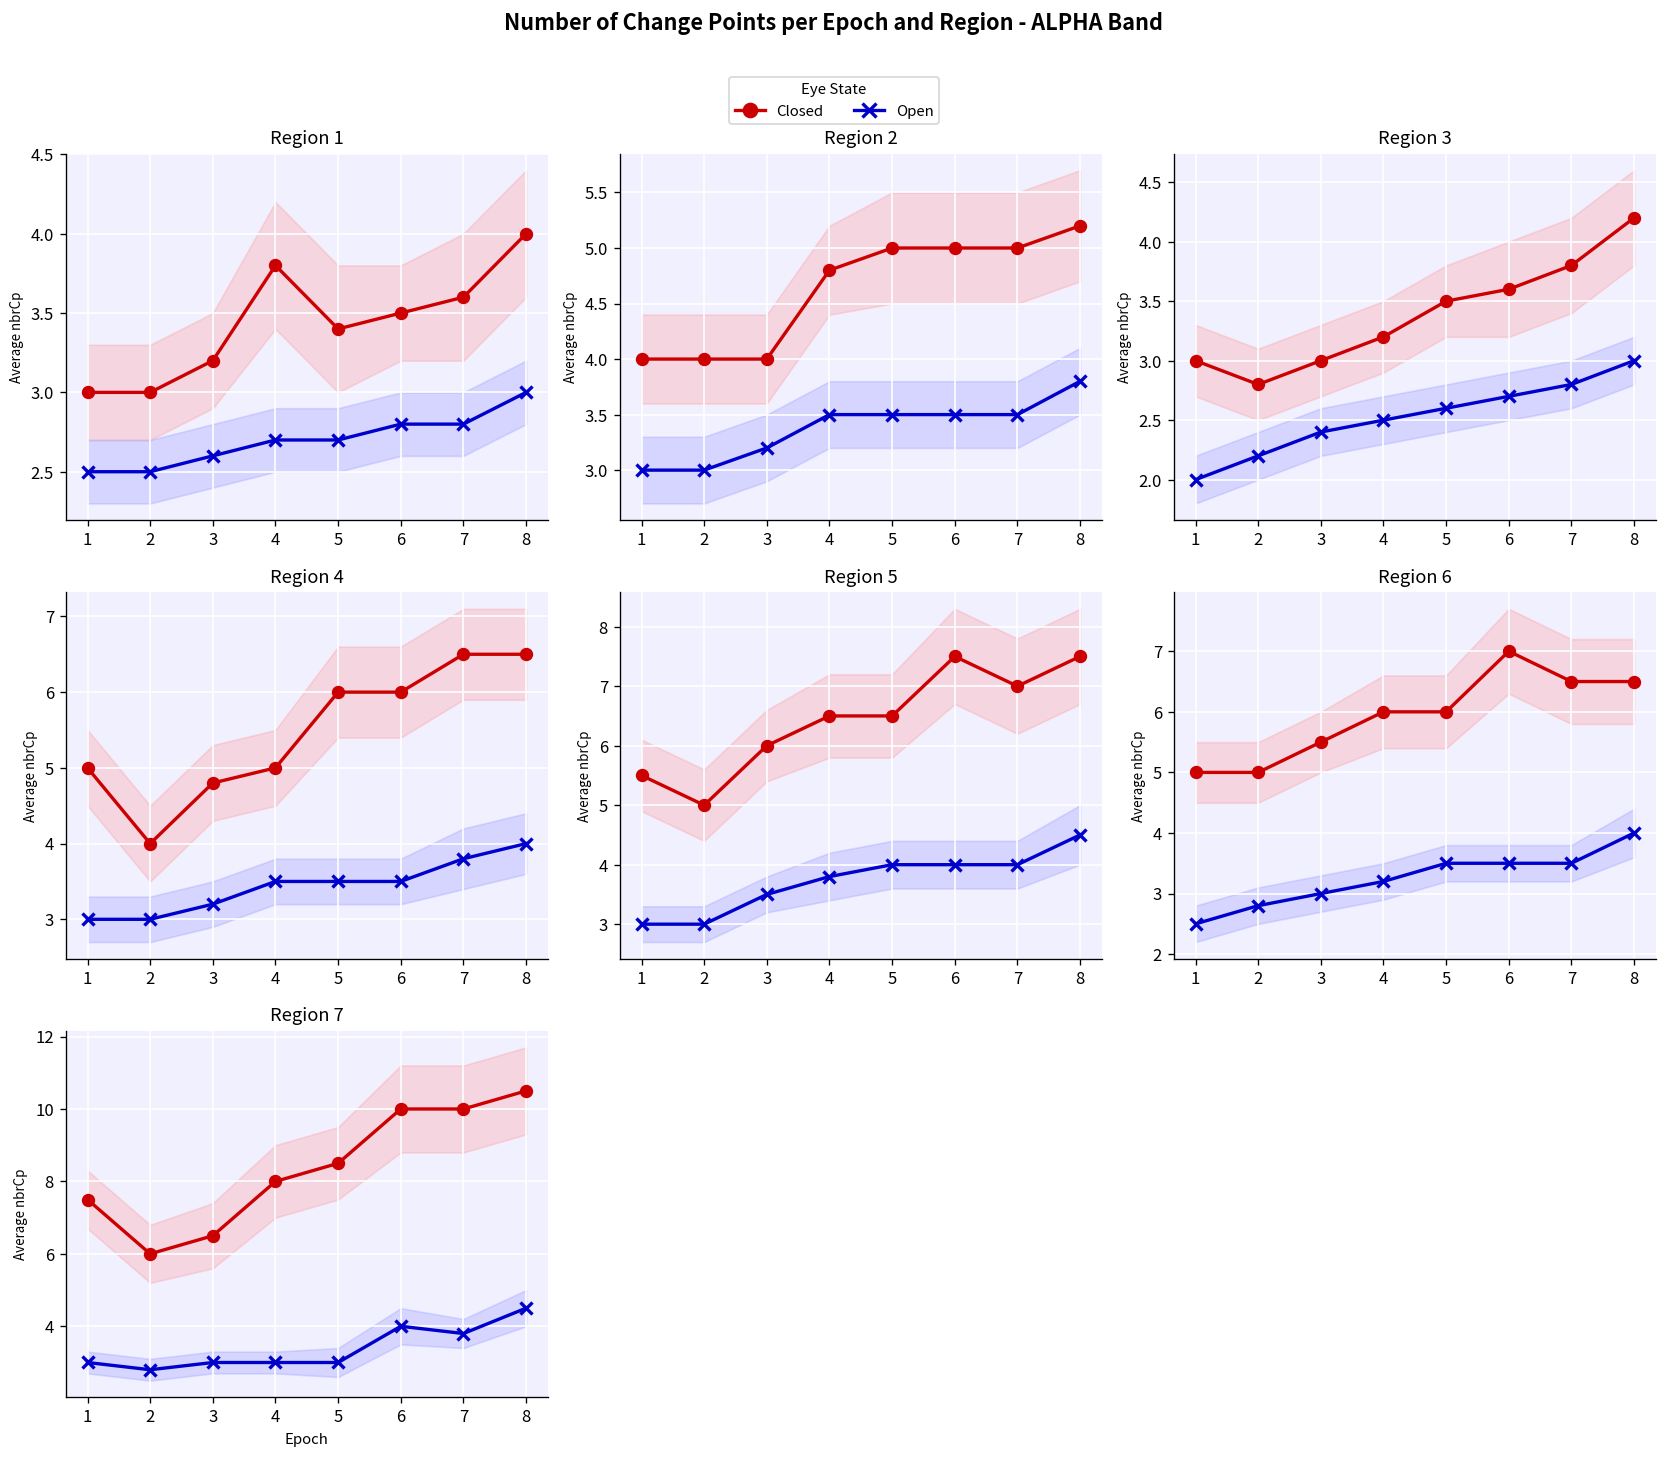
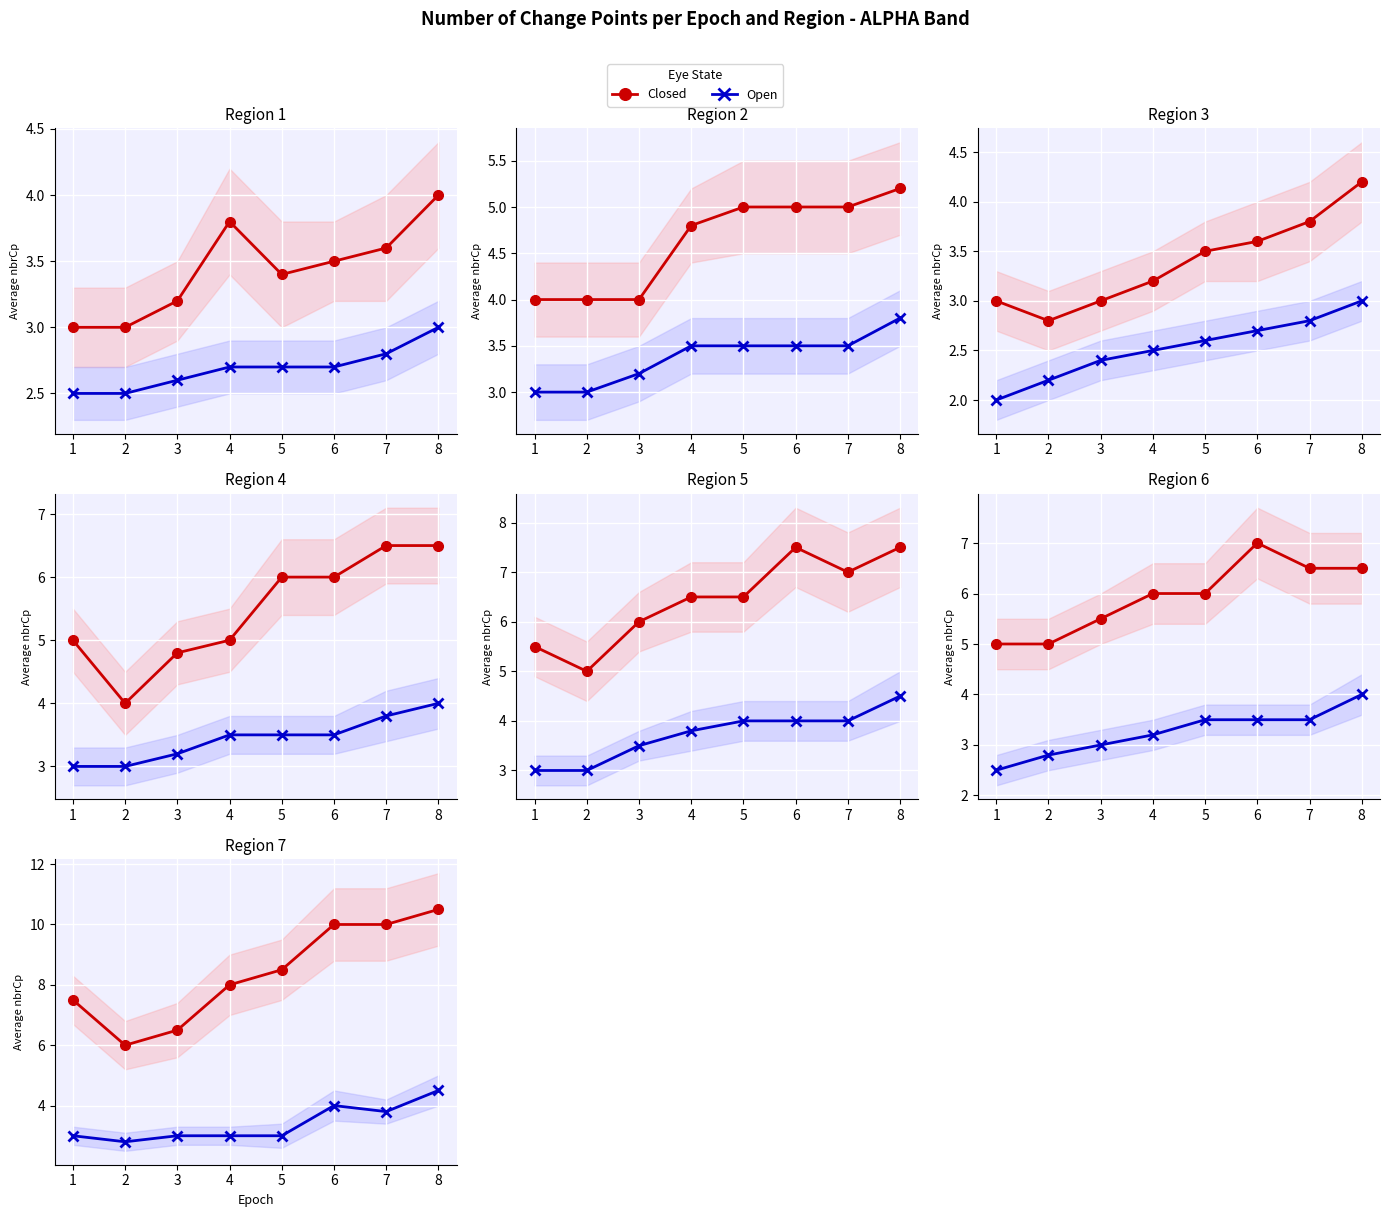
Region 1, Open, 6: 2.8 -> 2.7
